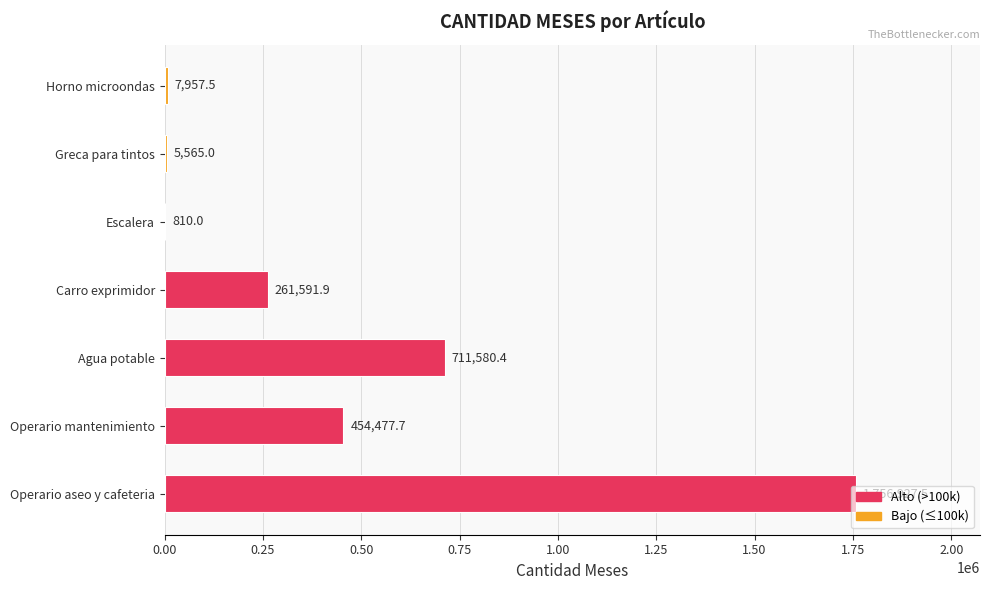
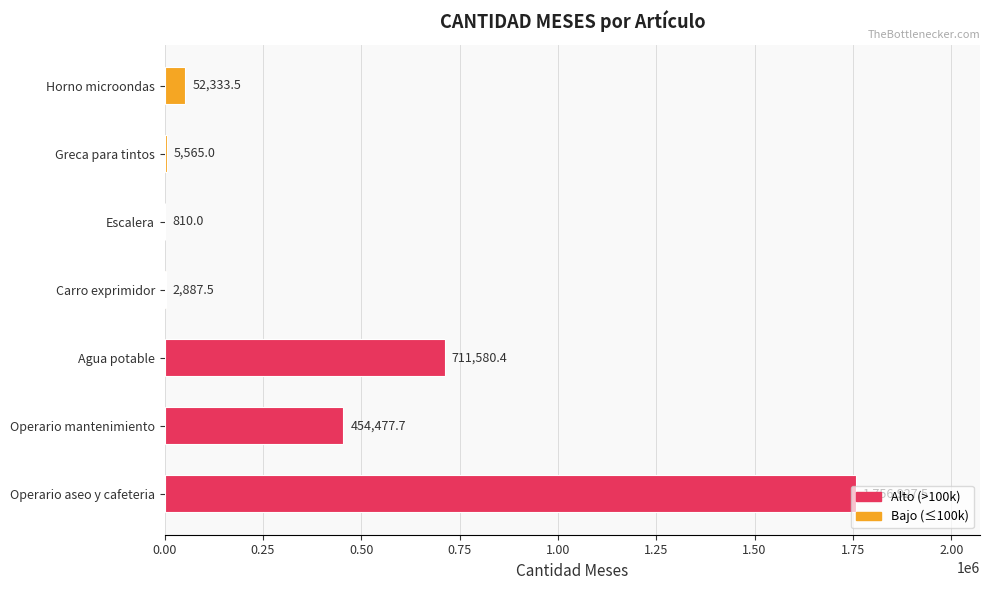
Horno microondas: 7,957.5 -> 52,333.5
Carro exprimidor: 261,591.9 -> 2,887.5
